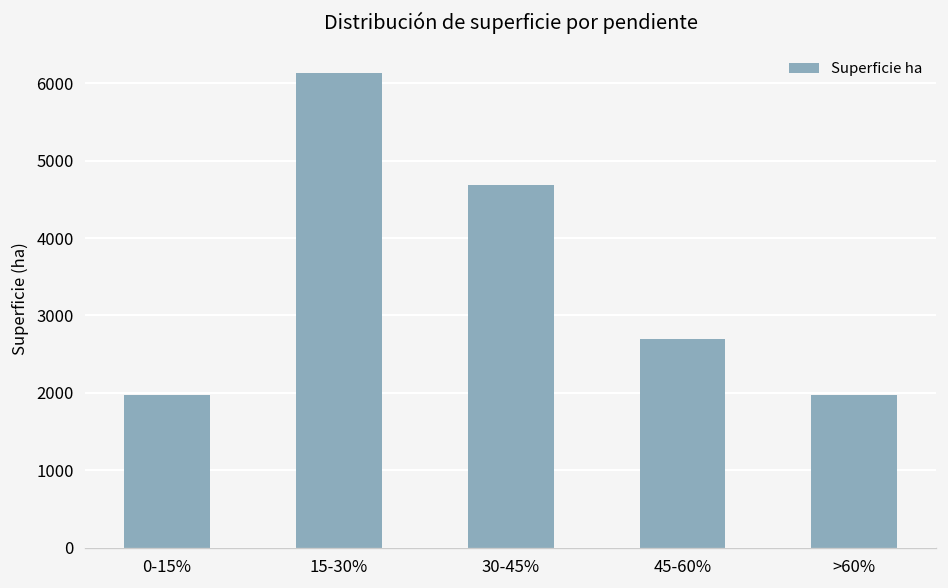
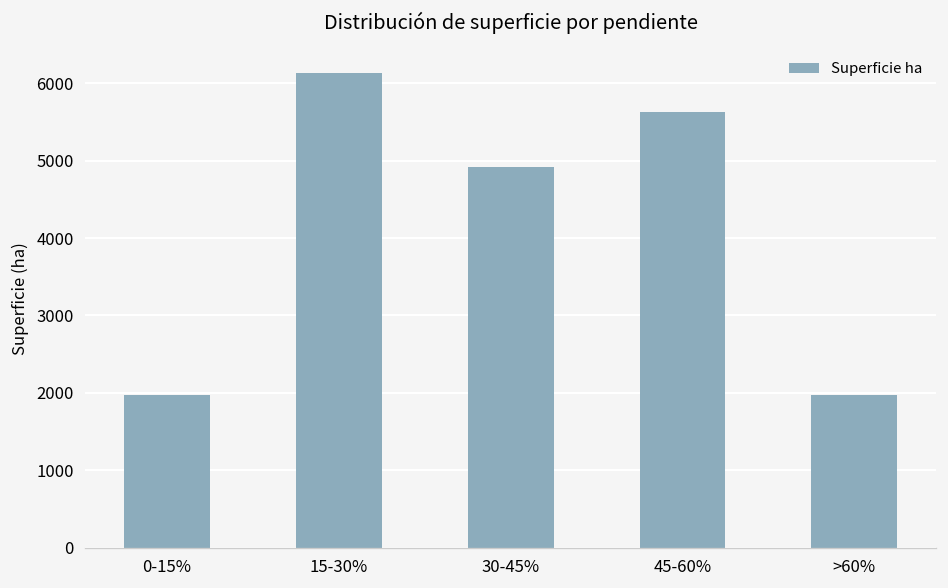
30-45%: 4700 -> 4900
45-60%: 2700 -> 5600
